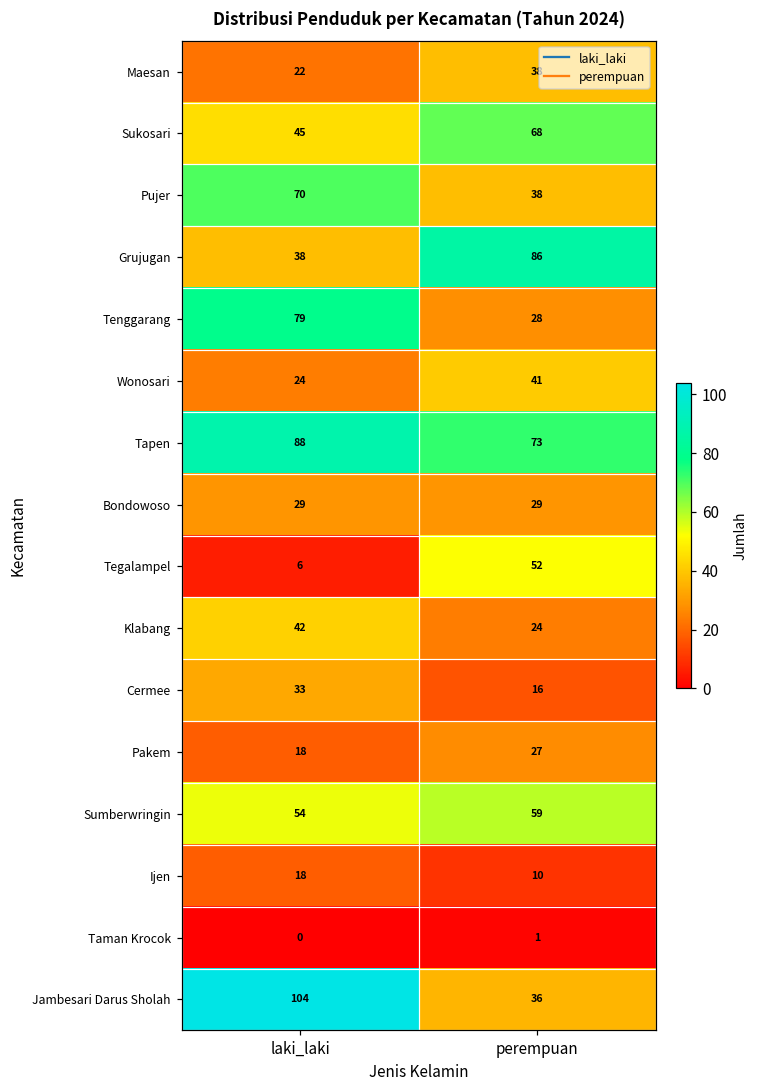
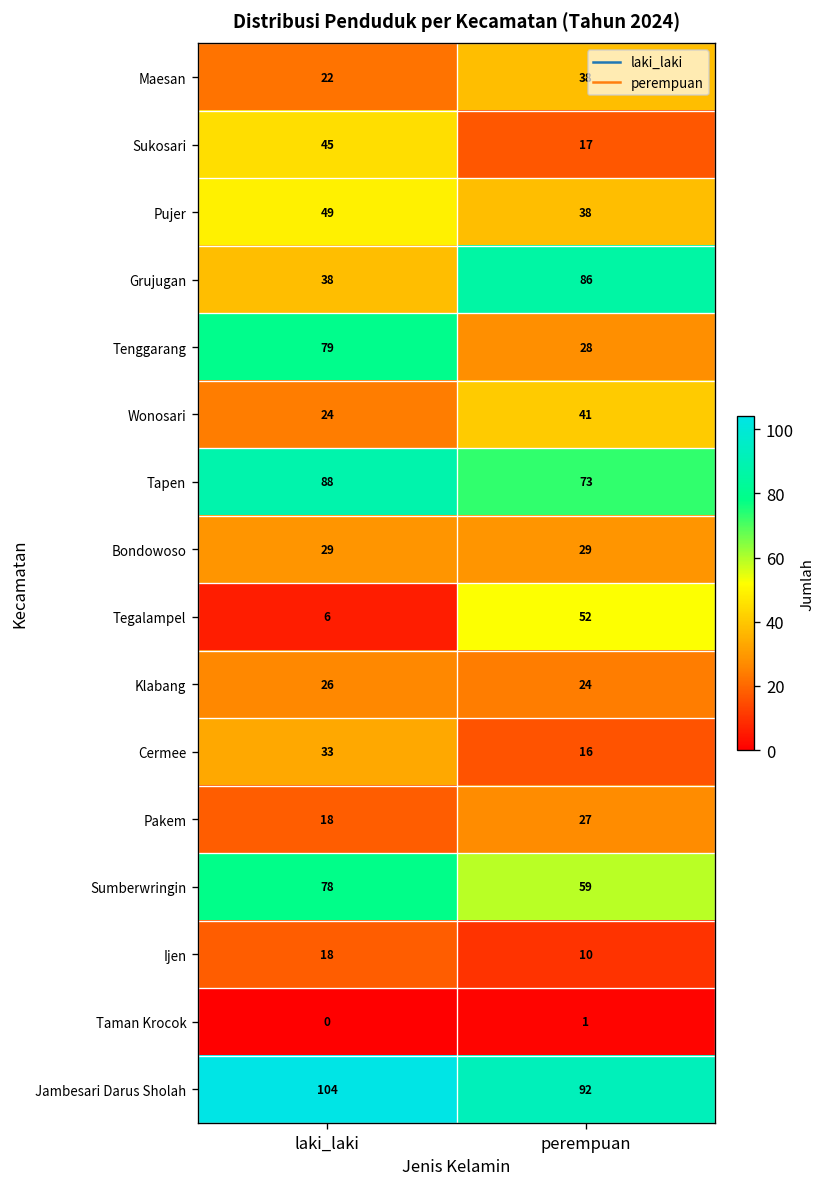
Sukosari, perempuan: 68 -> 17
Pujer, laki_laki: 70 -> 49
Klabang, laki_laki: 42 -> 26
Sumberwringin, laki_laki: 54 -> 78
Jambesari Darus Sholah, perempuan: 36 -> 92
